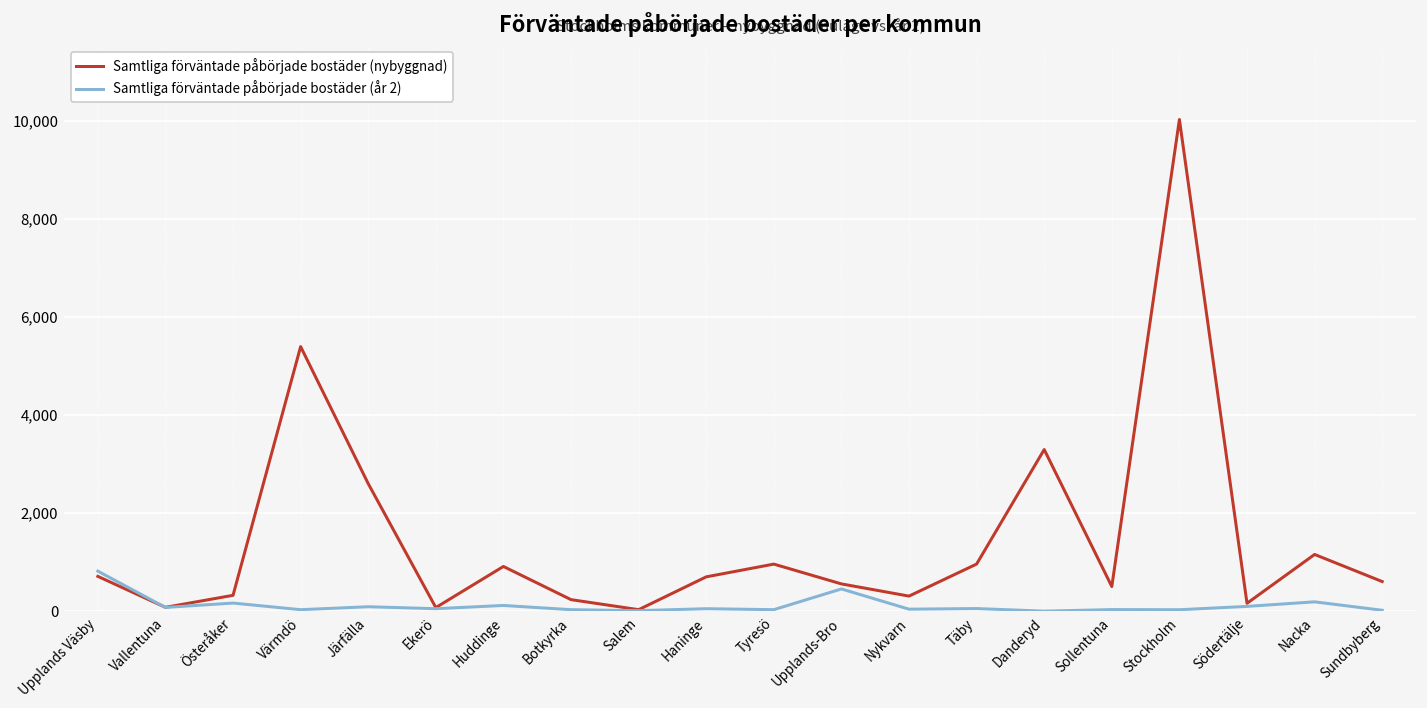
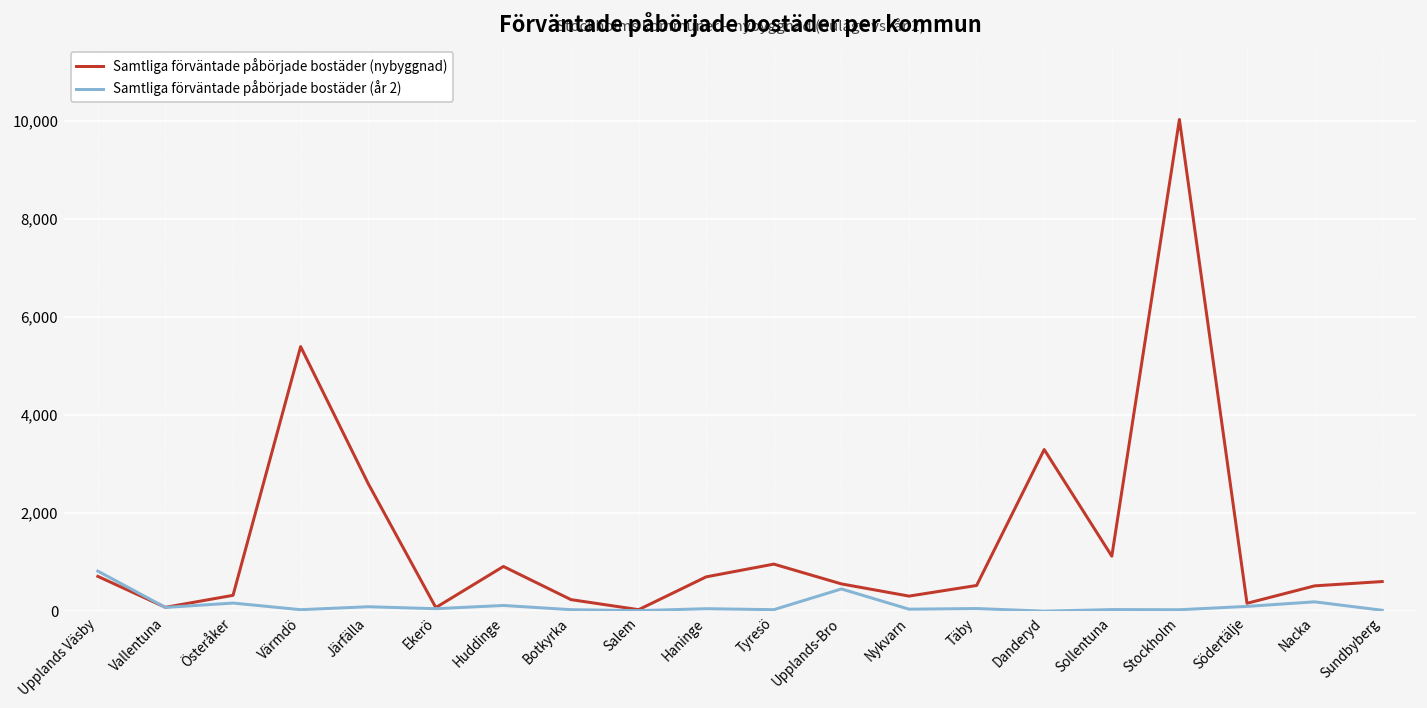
Samtliga förväntade påbörjade bostäder (nybyggnad), Täby: 1,000 -> 500
Samtliga förväntade påbörjade bostäder (nybyggnad), Sollentuna: 500 -> 1,100
Samtliga förväntade påbörjade bostäder (nybyggnad), Nacka: 1,200 -> 500
